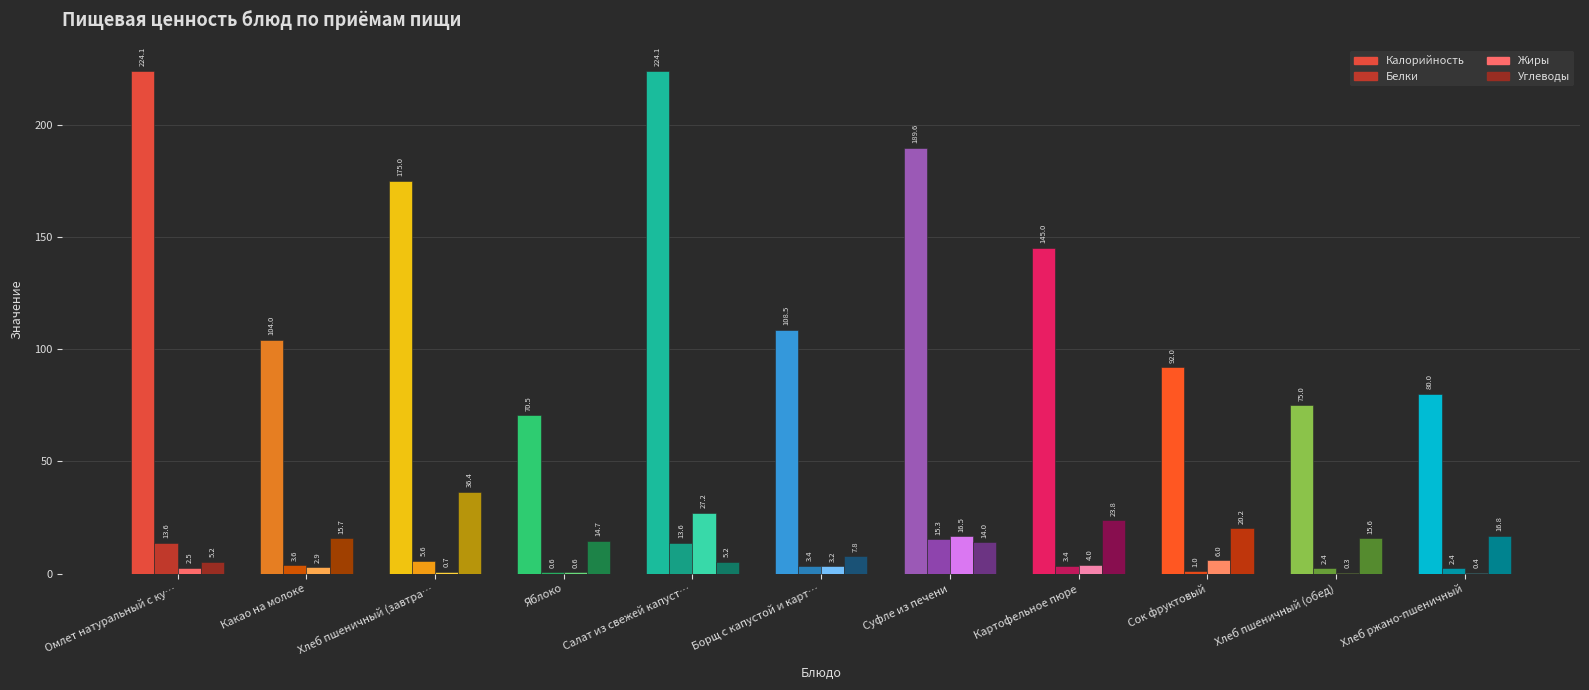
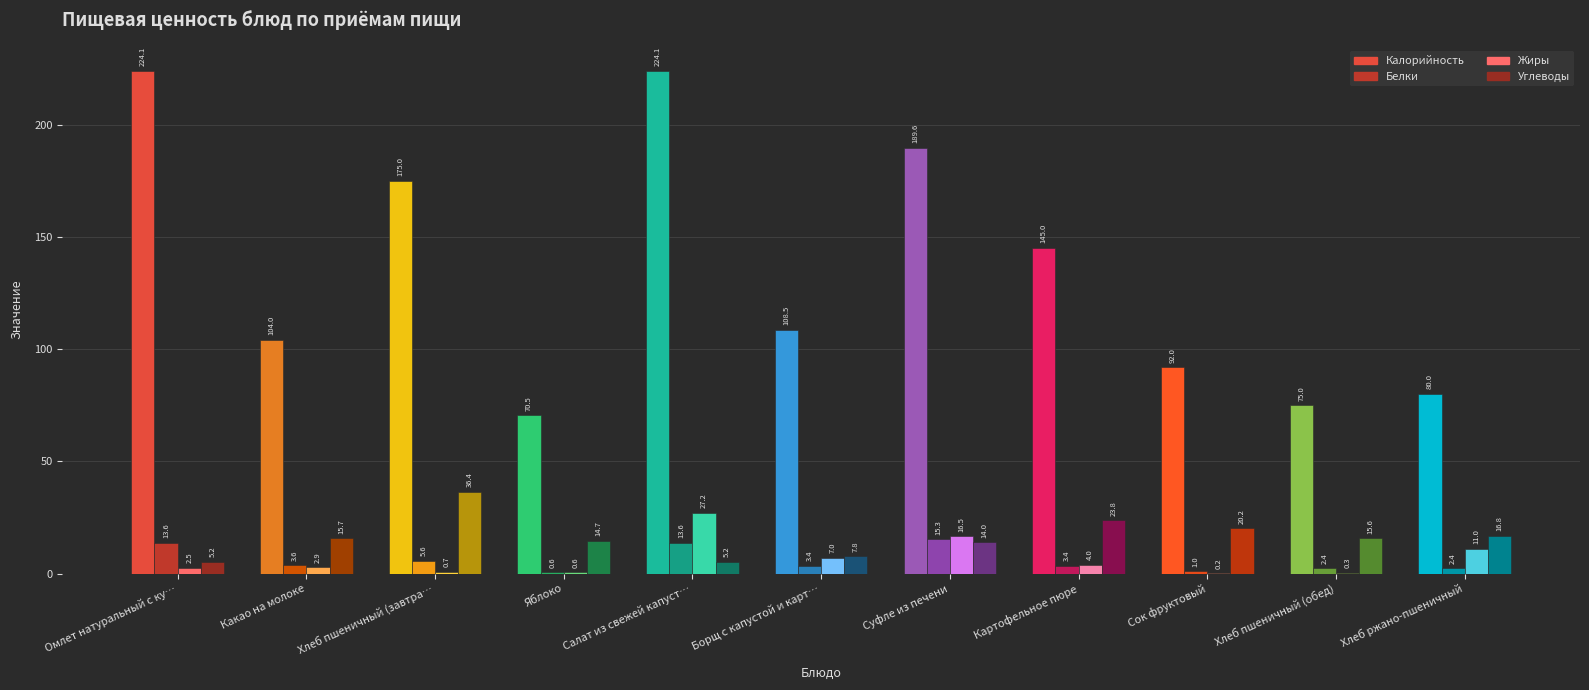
Жиры, Борщ с капустой и карт…: 3.2 -> 7.0
Жиры, Сок фруктовый: 6.0 -> 0.2
Жиры, Хлеб ржано-пшеничный: 0.4 -> 11.0
